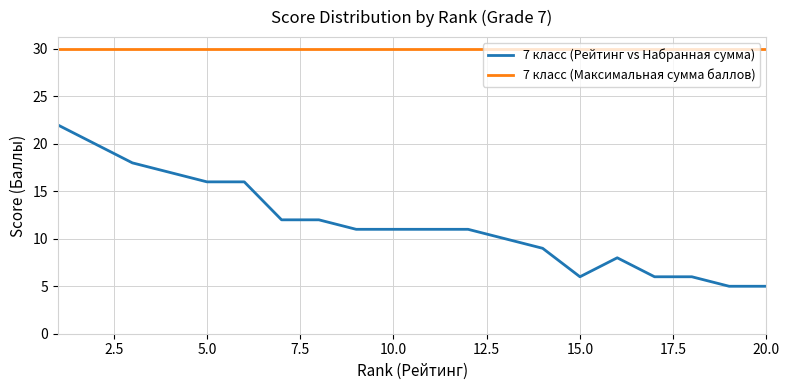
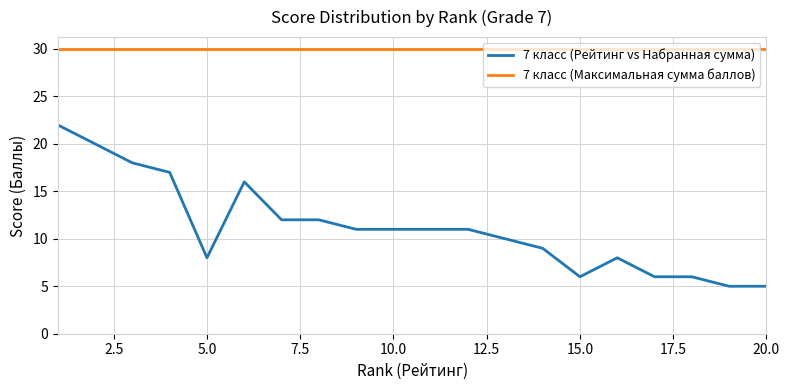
7 класс (Рейтинг vs Набранная сумма), 5.0: 16 -> 8
